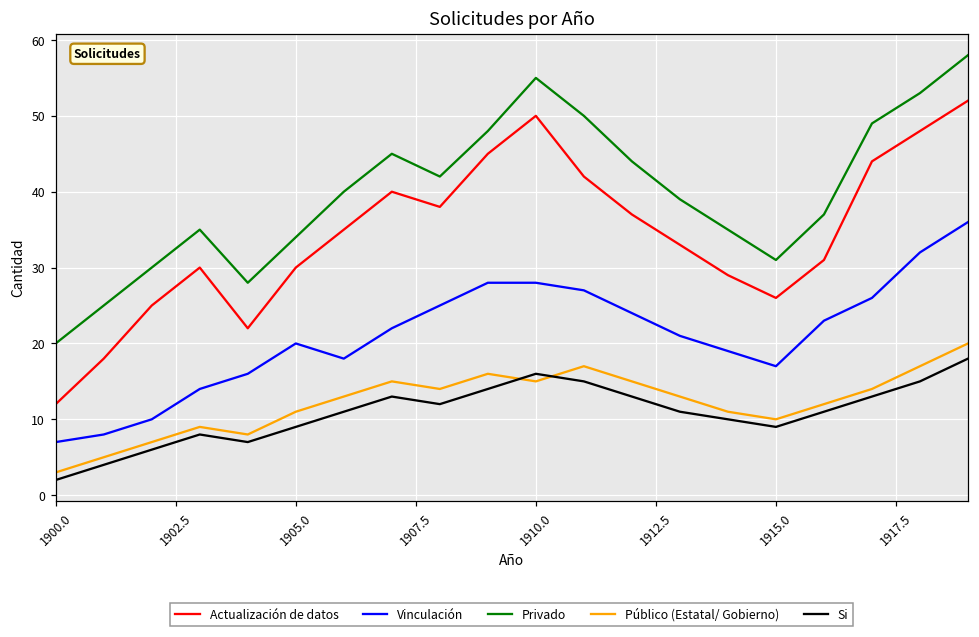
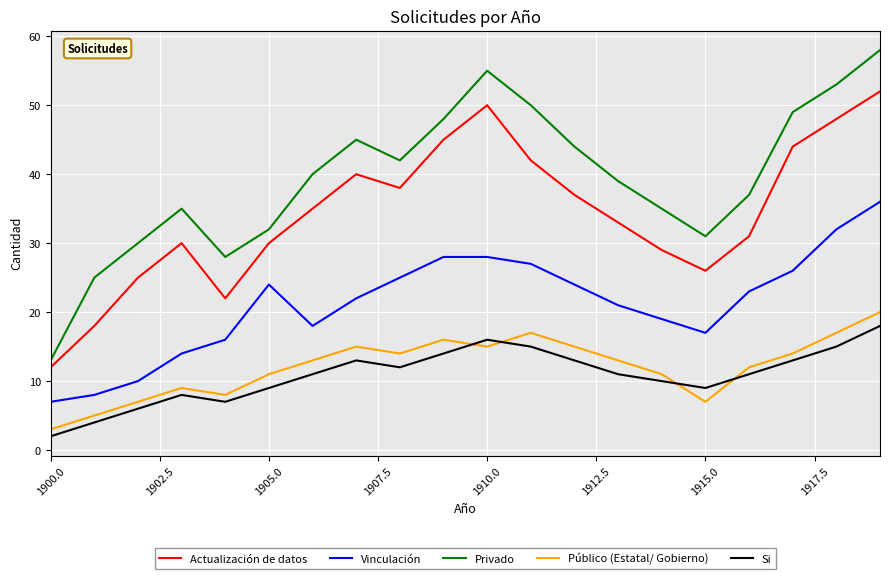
Privado, 1900.0: 20 -> 13
Vinculación, 1905.0: 20 -> 24
Privado, 1905.0: 34 -> 32
Público (Estatal/ Gobierno), 1915.0: 10 -> 7
